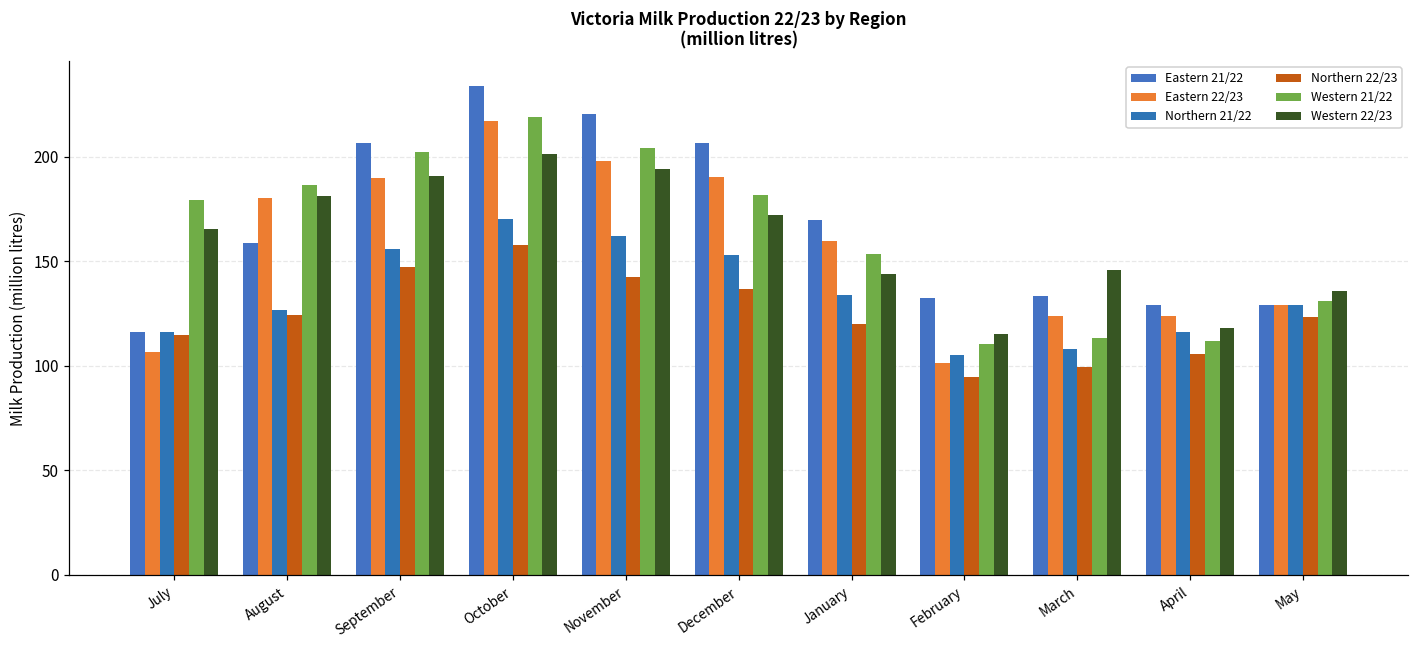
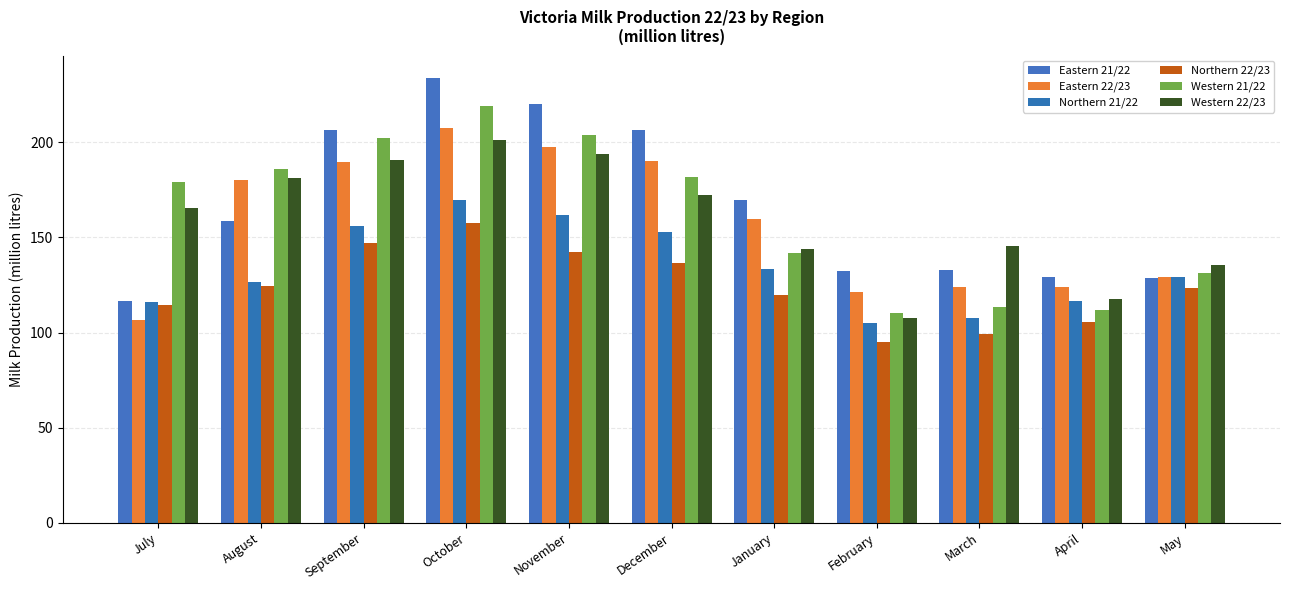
Eastern 22/23, October: 217 -> 208
Western 21/22, January: 153 -> 142
Eastern 22/23, February: 101 -> 121
Western 22/23, February: 115 -> 108
